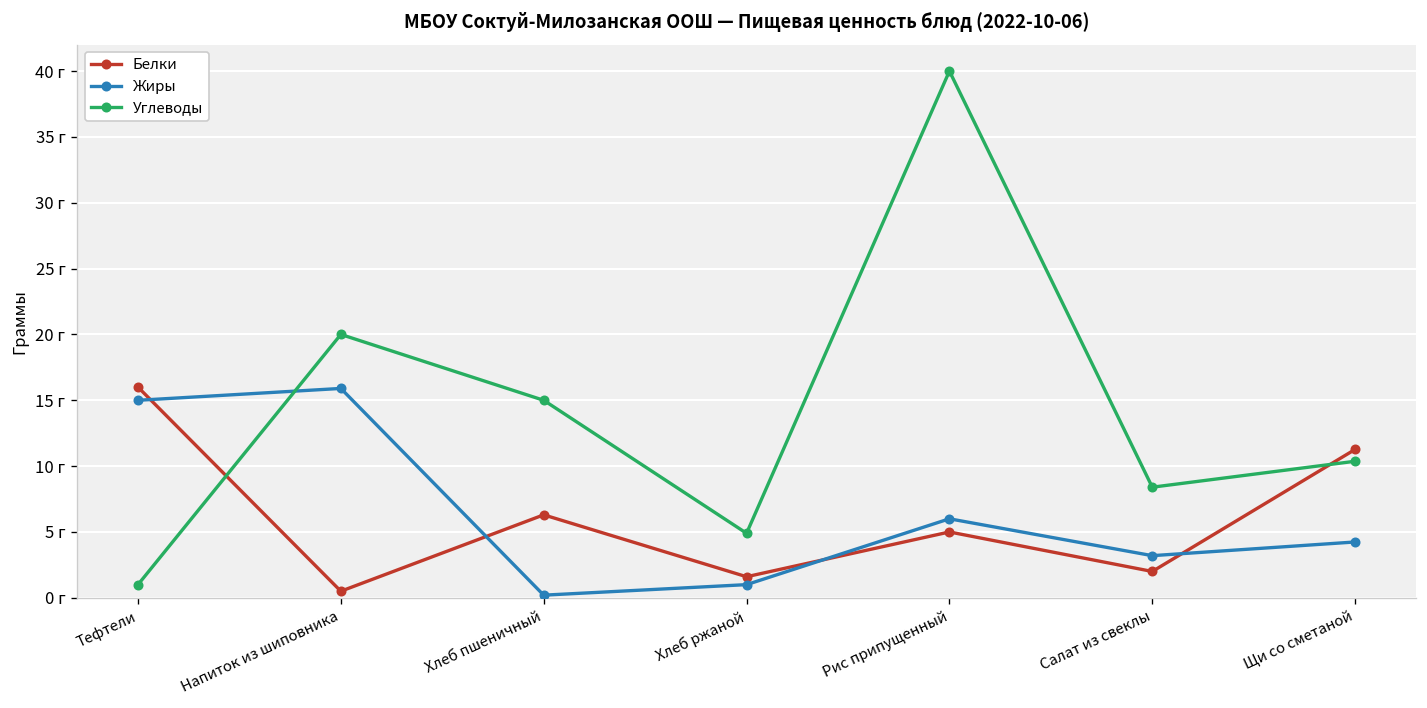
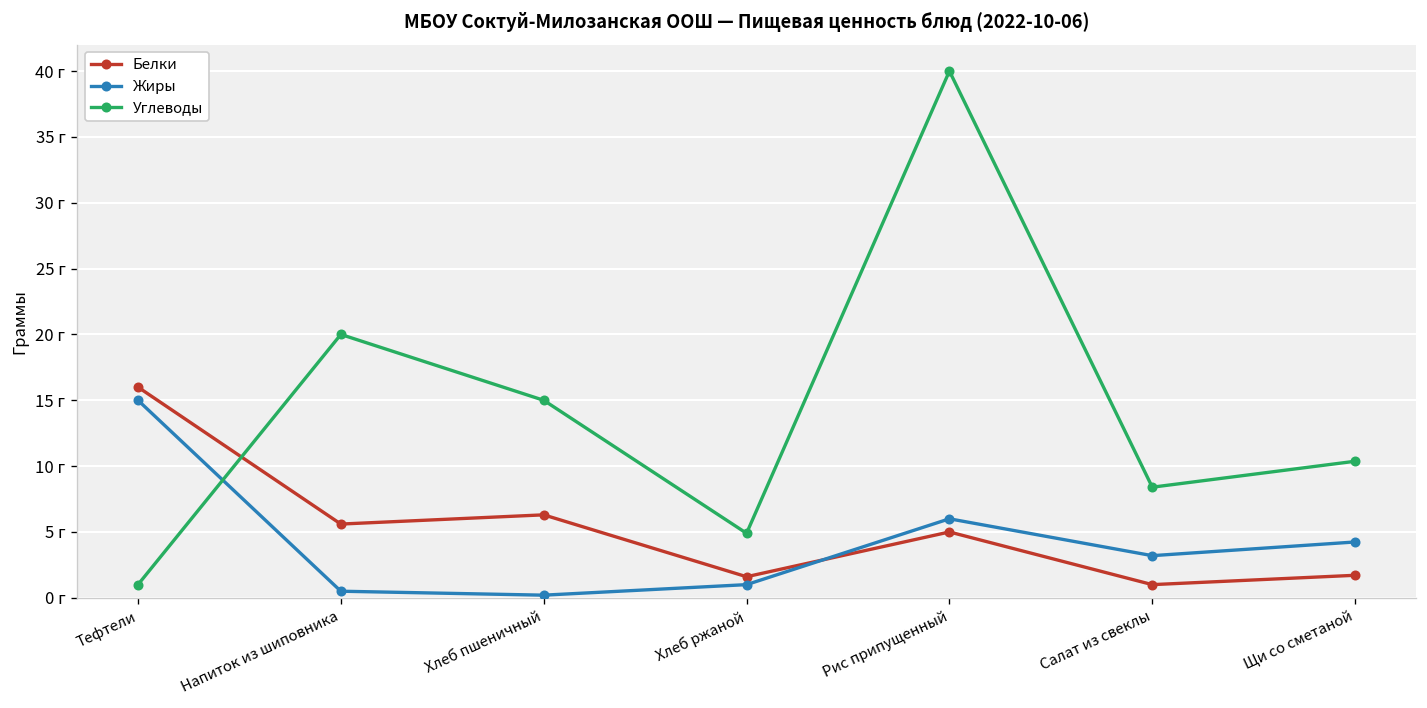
Белки, Напиток из шиповника: 0.5 г -> 5.6 г
Жиры, Напиток из шиповника: 15.9 г -> 0.5 г
Белки, Салат из свеклы: 2 г -> 1 г
Белки, Щи со сметаной: 11.3 г -> 1.7 г
